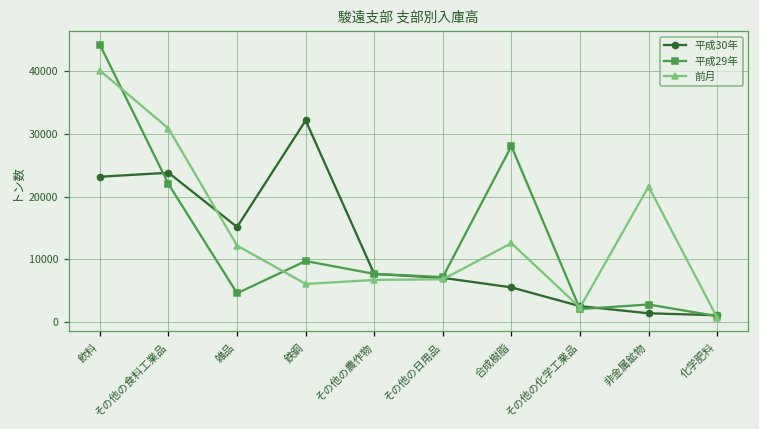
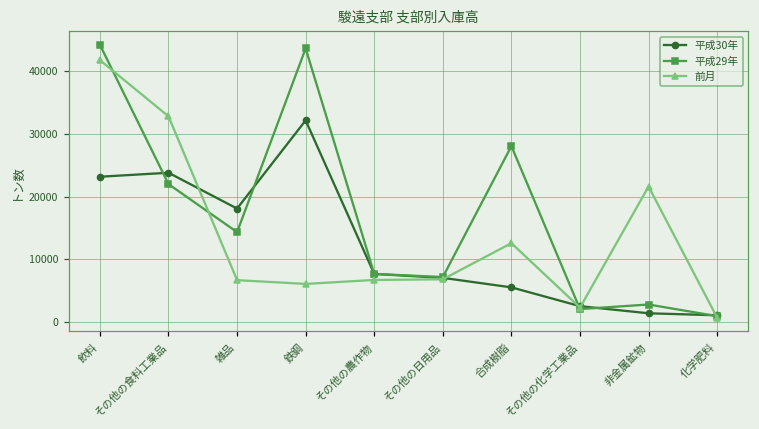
前月, 飲料: 40000 -> 42000
前月, その他の食料工業品: 31000 -> 33000
平成30年, 雑品: 15000 -> 18000
平成29年, 雑品: 5000 -> 14000
前月, 雑品: 12000 -> 7000
平成29年, 鉄鋼: 10000 -> 44000
